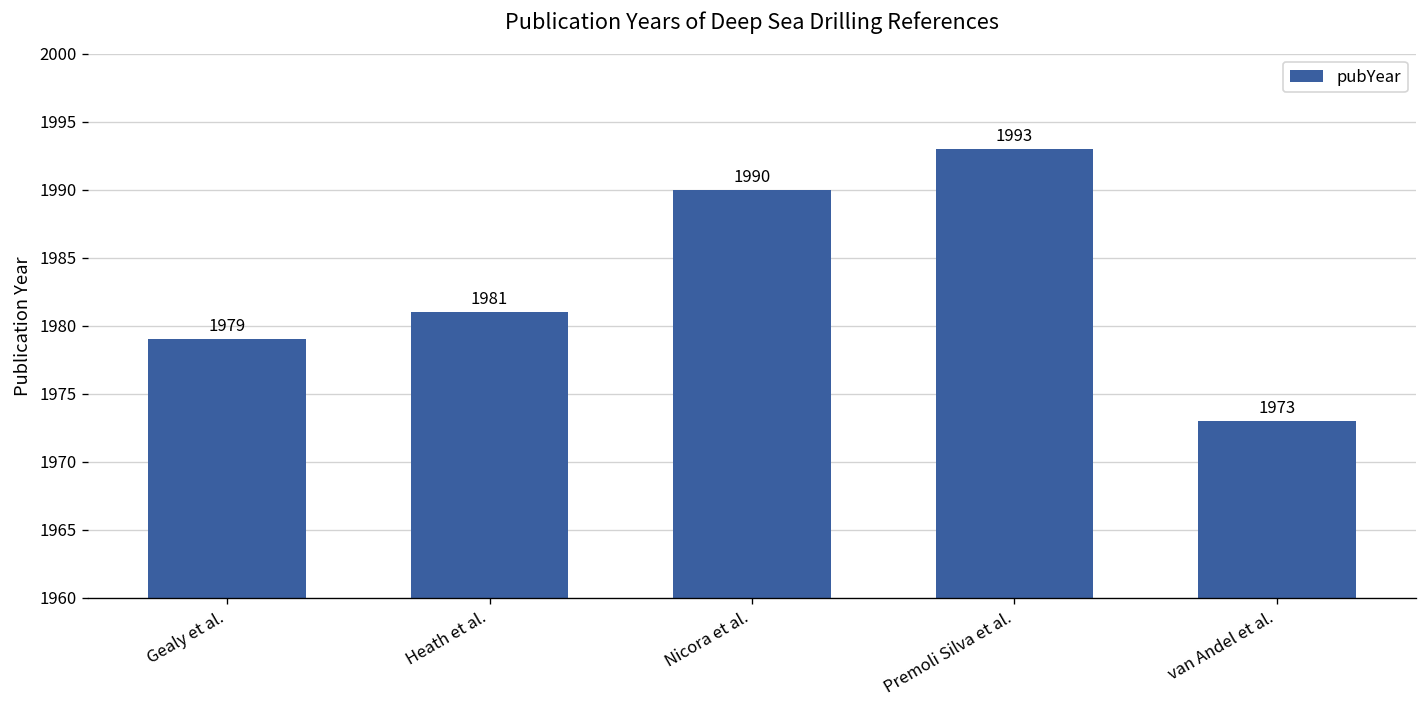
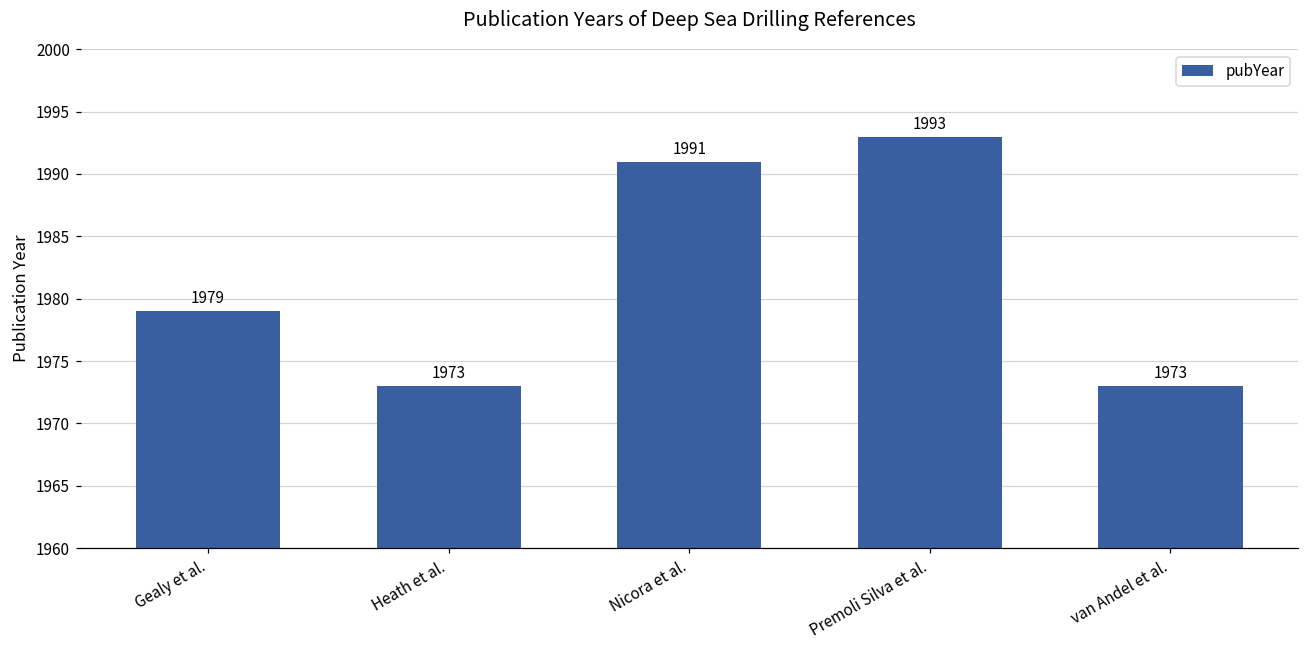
Heath et al.: 1981 -> 1973
Nicora et al.: 1990 -> 1991
